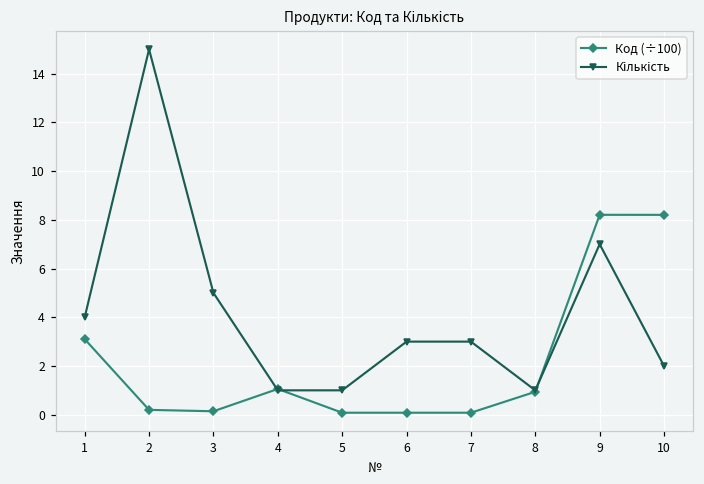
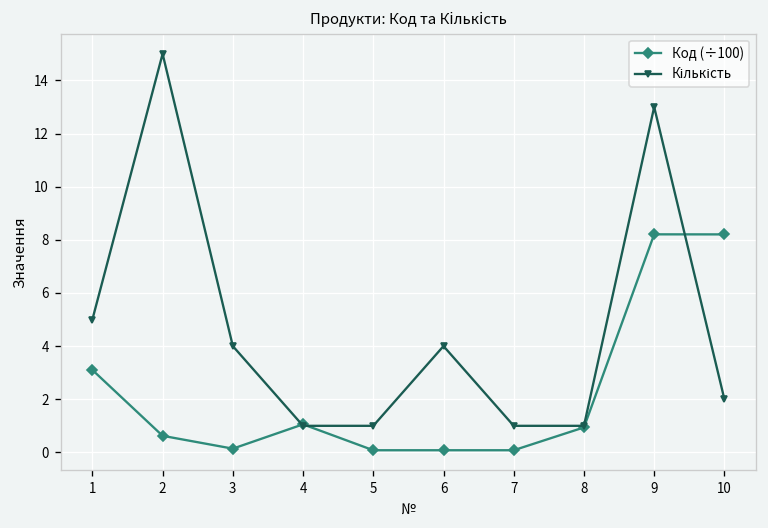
Кількість, 1: 4 -> 5
Код (÷100), 2: 0.2 -> 0.6
Кількість, 3: 5 -> 4
Кількість, 6: 3 -> 4
Кількість, 7: 3 -> 1
Кількість, 9: 7 -> 13
